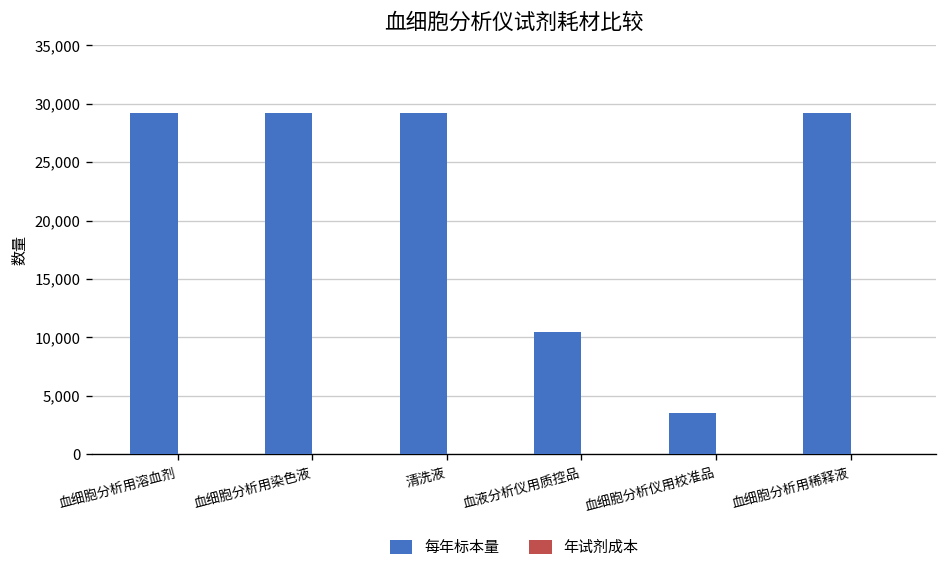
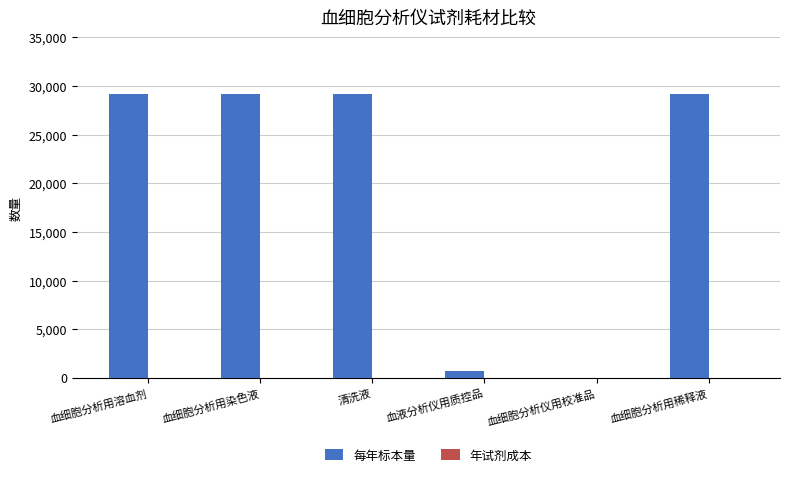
每年标本量, 血液分析仪用质控品: 10,000 -> 1,000
每年标本量, 血细胞分析仪用校准品: 4,000 -> 0
